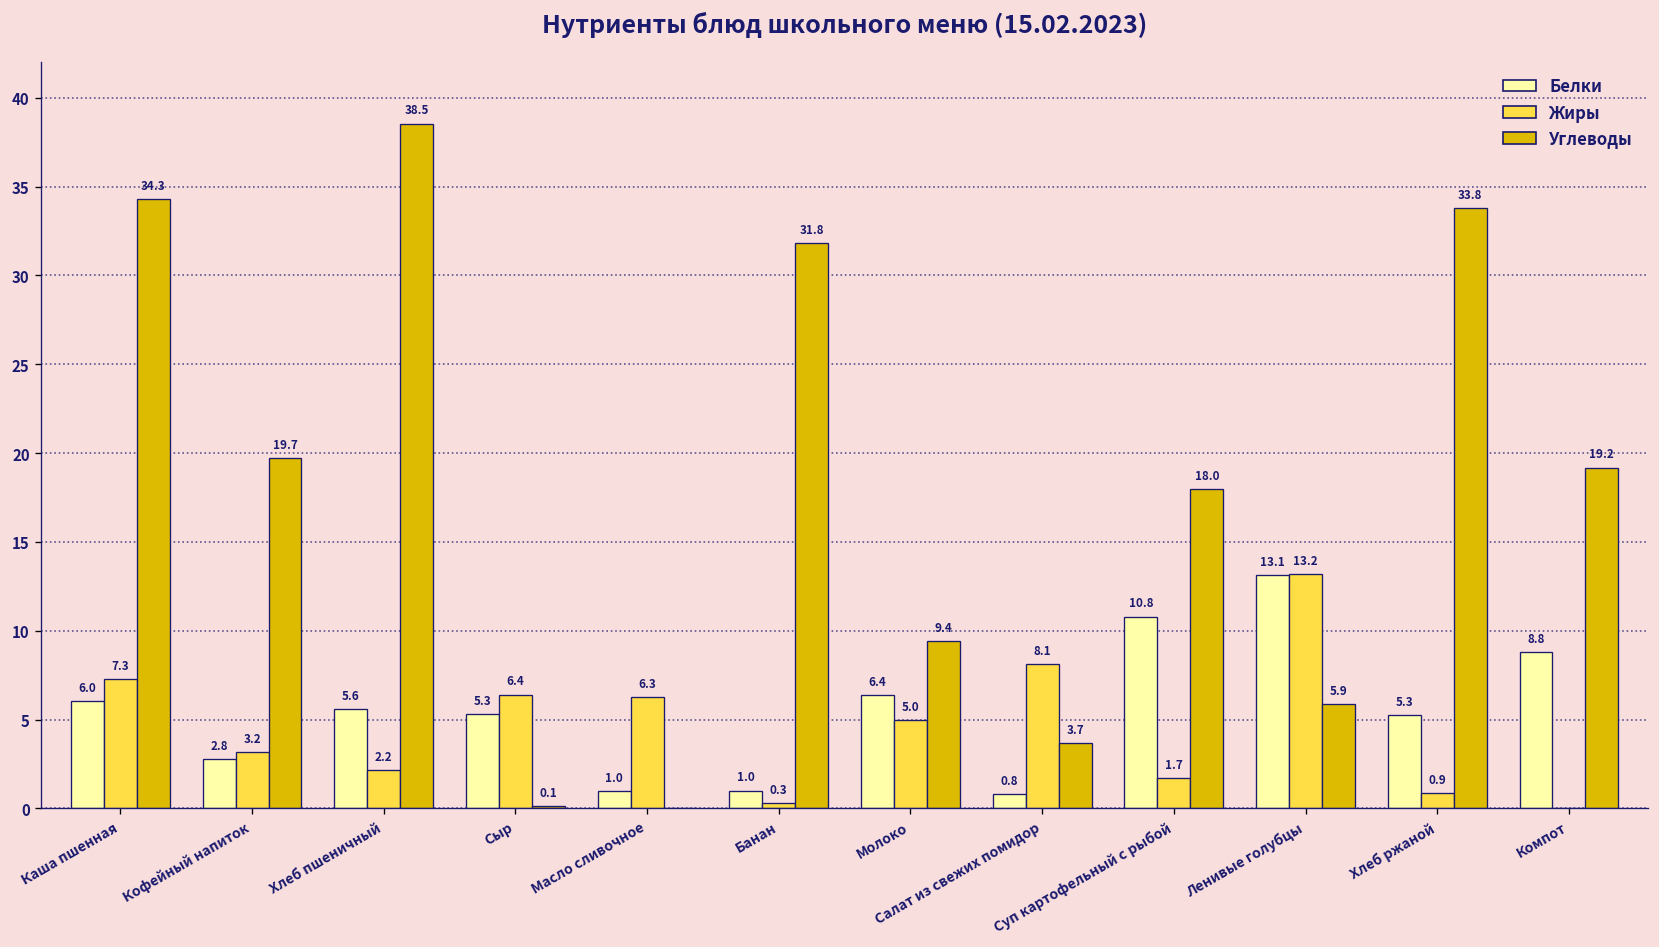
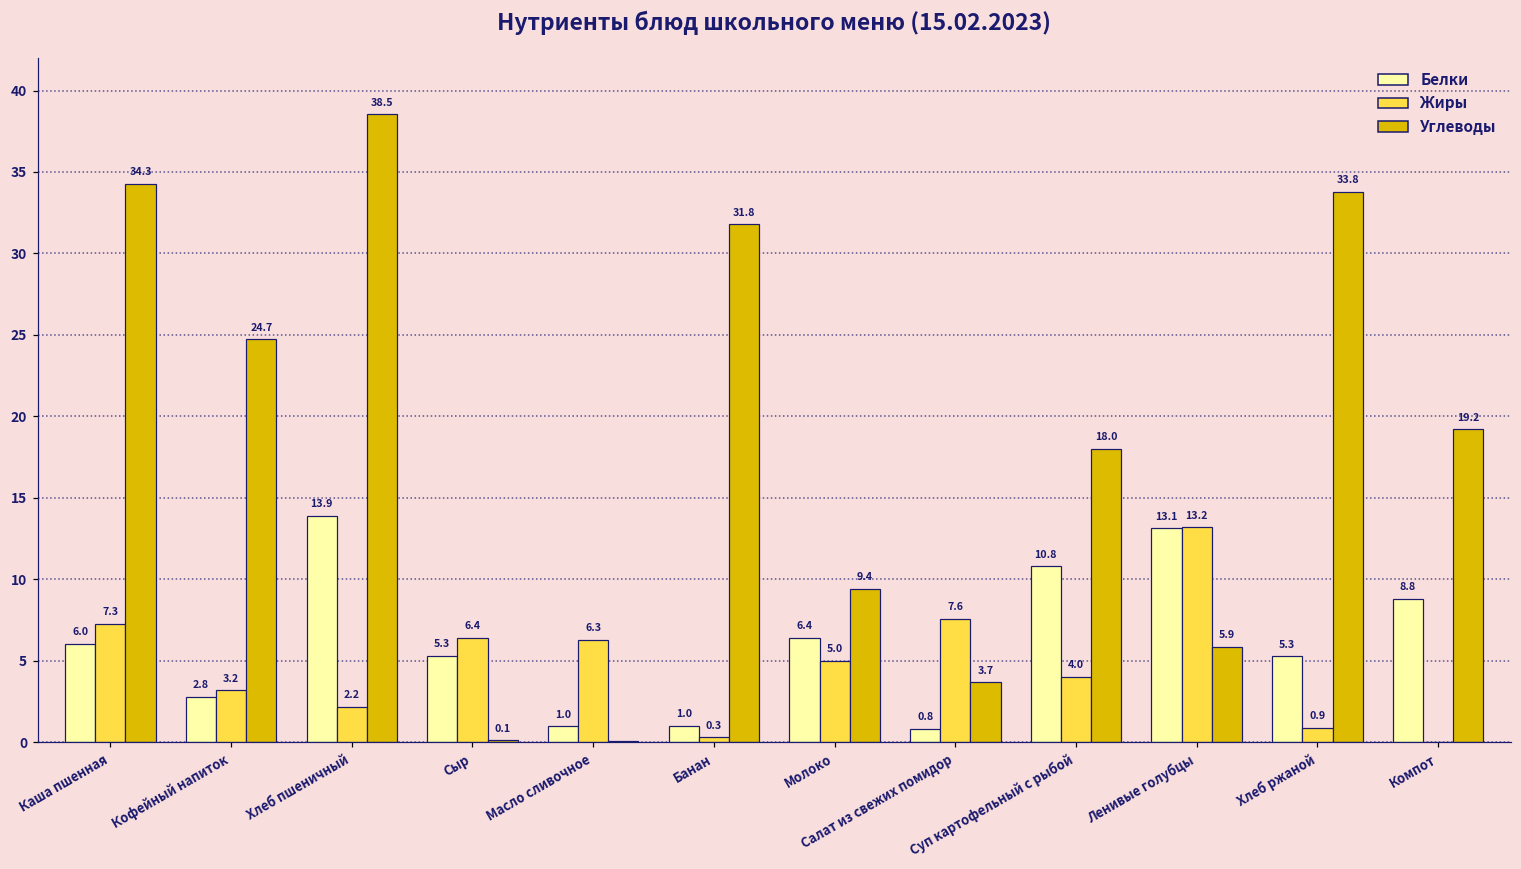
Углеводы, Кофейный напиток: 19.7 -> 24.7
Белки, Хлеб пшеничный: 5.6 -> 13.9
Жиры, Салат из свежих помидор: 8.1 -> 7.6
Жиры, Суп картофельный с рыбой: 1.7 -> 4.0
